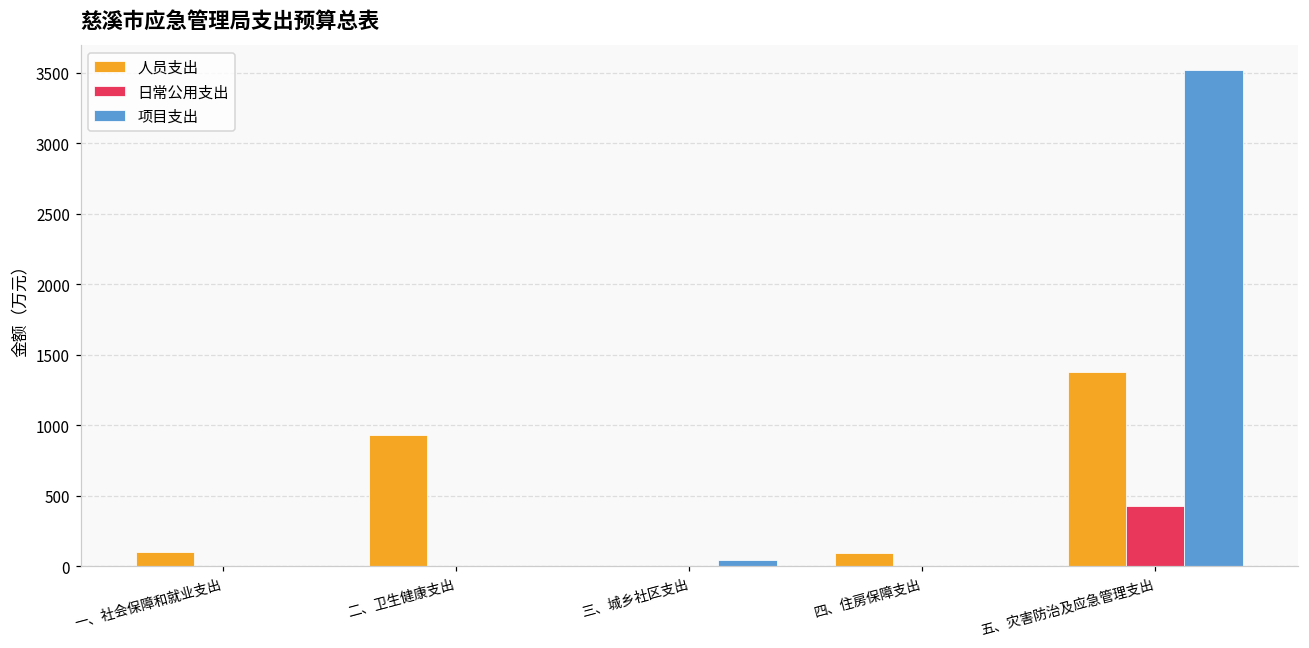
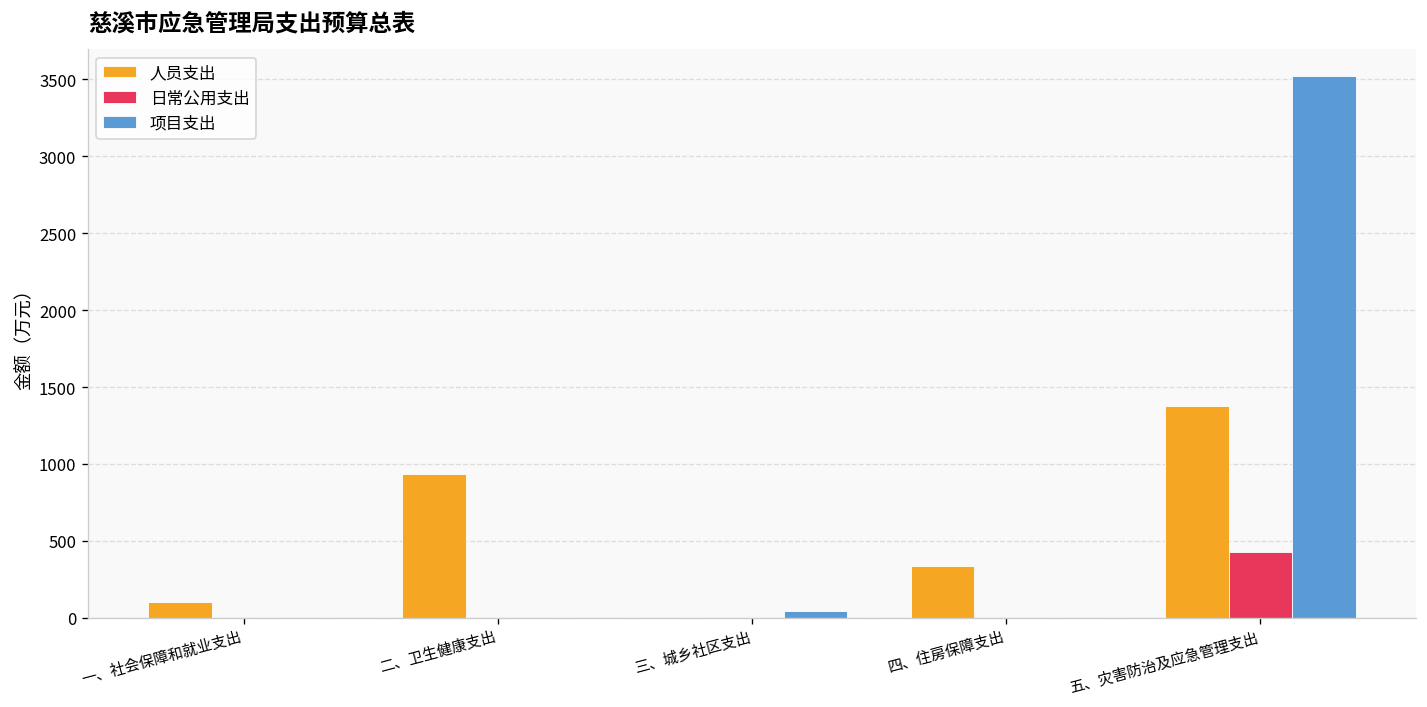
人员支出, 四、住房保障支出: 90 -> 340
